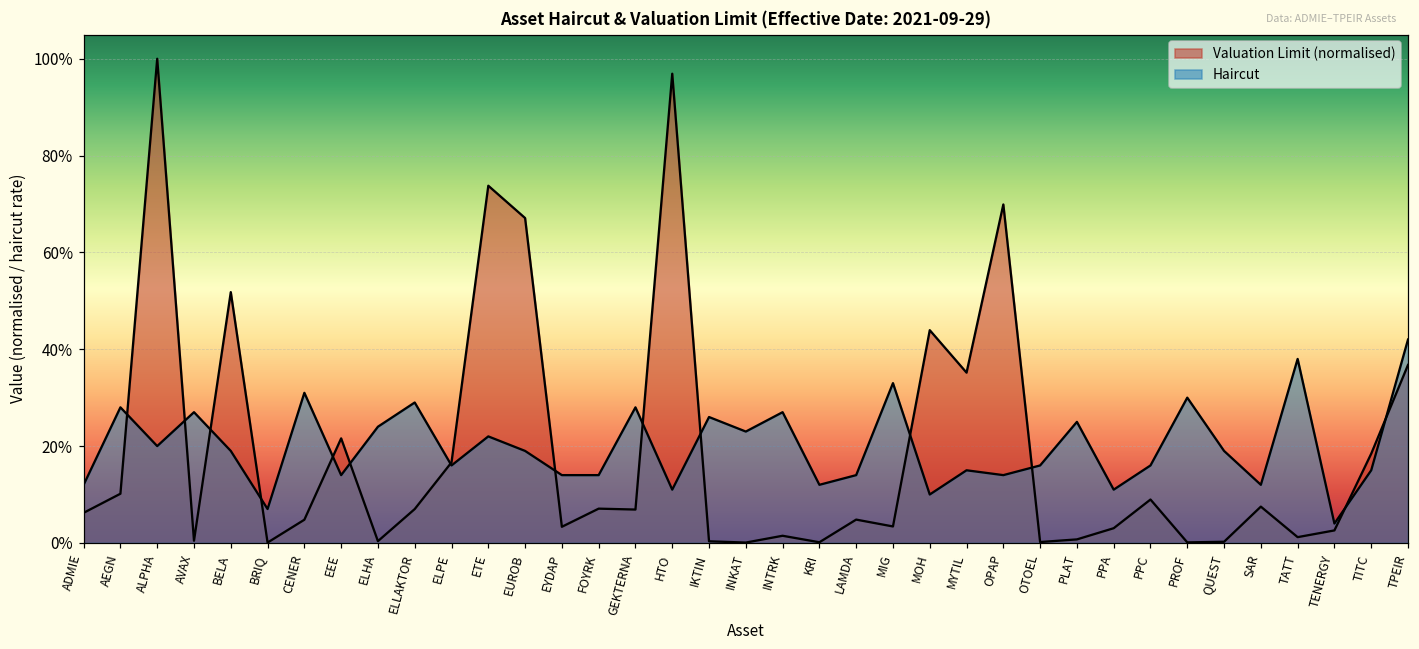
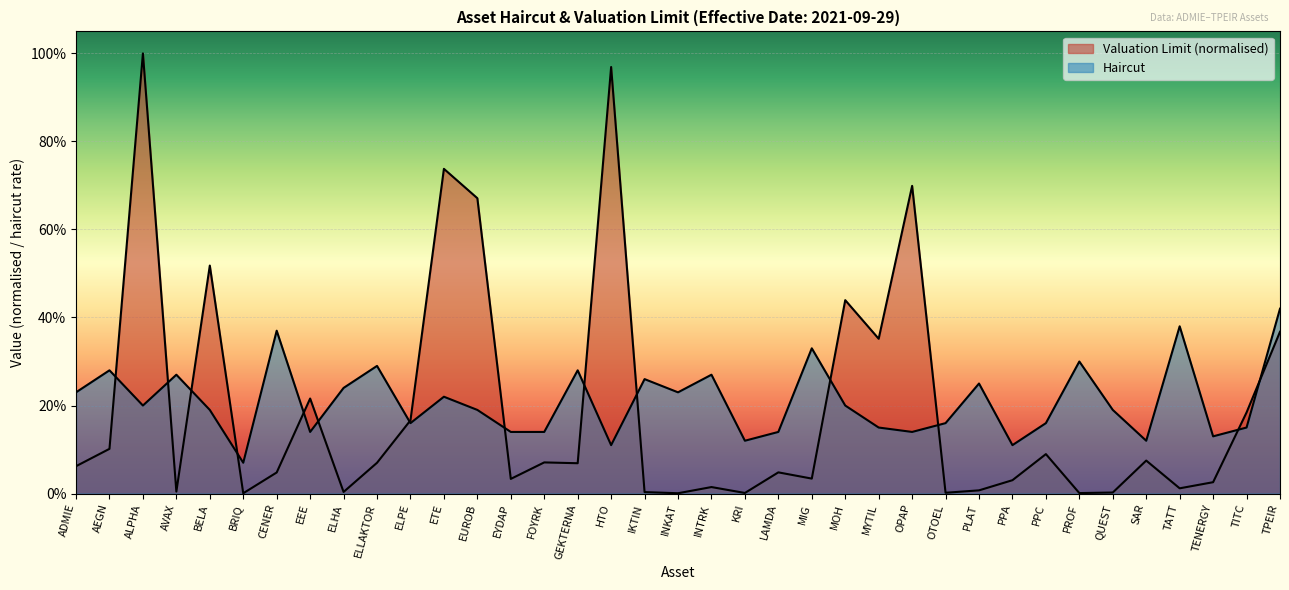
Haircut, ADMIE: 12% -> 23%
Haircut, CENER: 31% -> 37%
Haircut, MOH: 10% -> 20%
Haircut, TENERGY: 4% -> 13%
